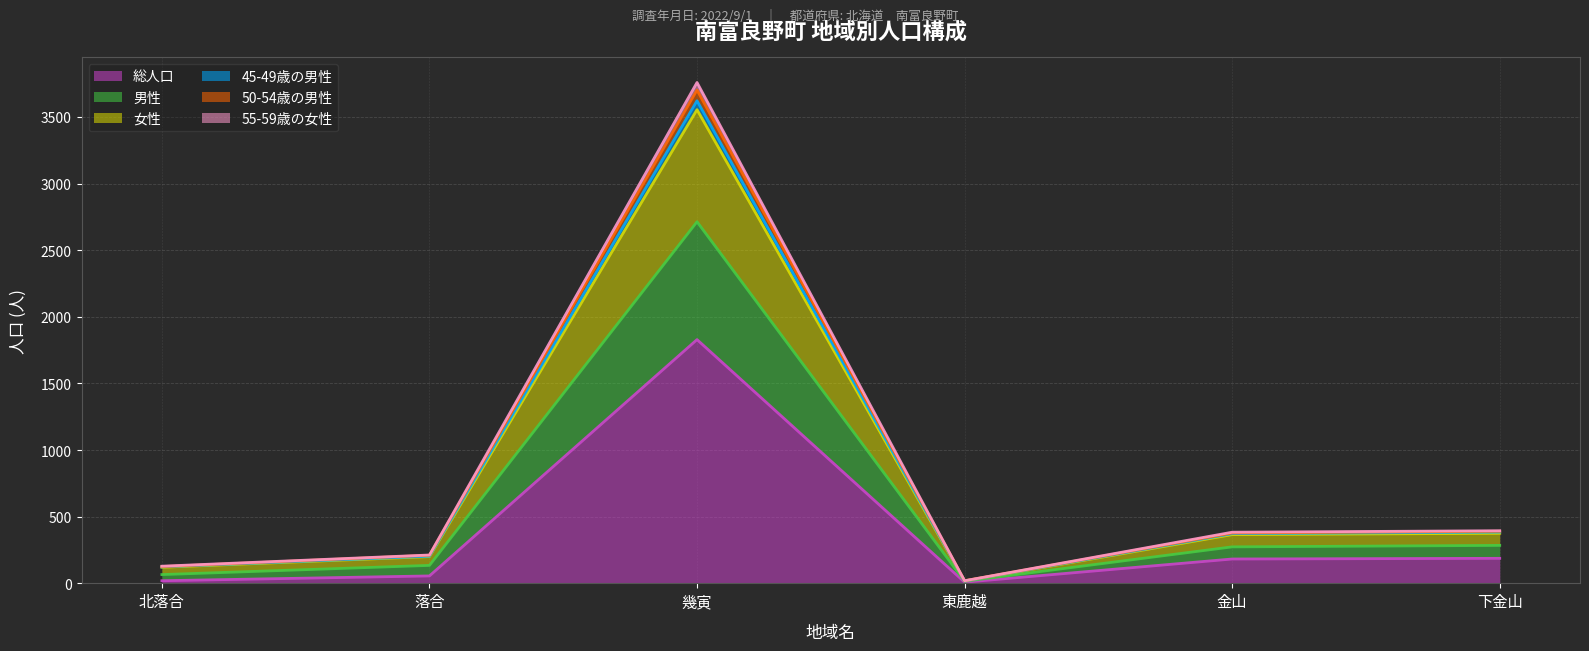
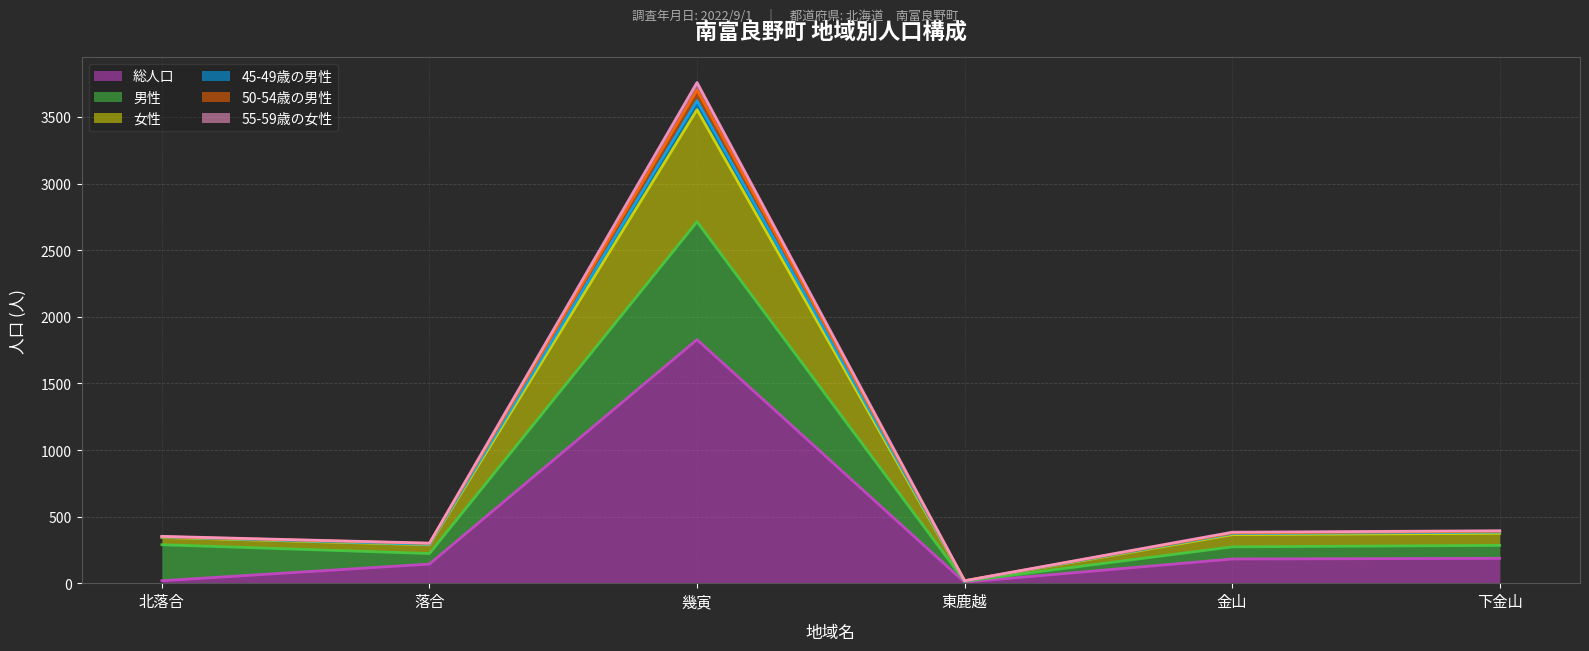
男性, 北落合: 50 -> 270
総人口, 落合: 60 -> 150
